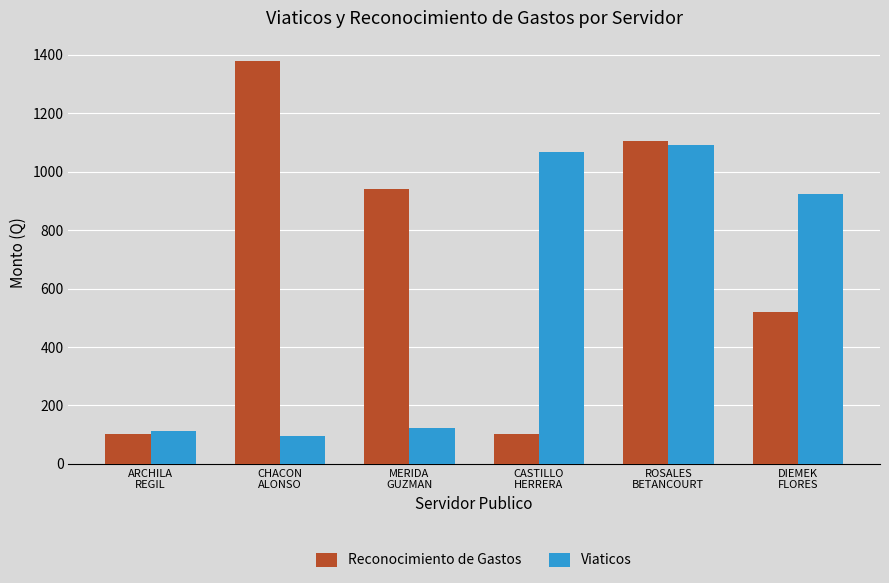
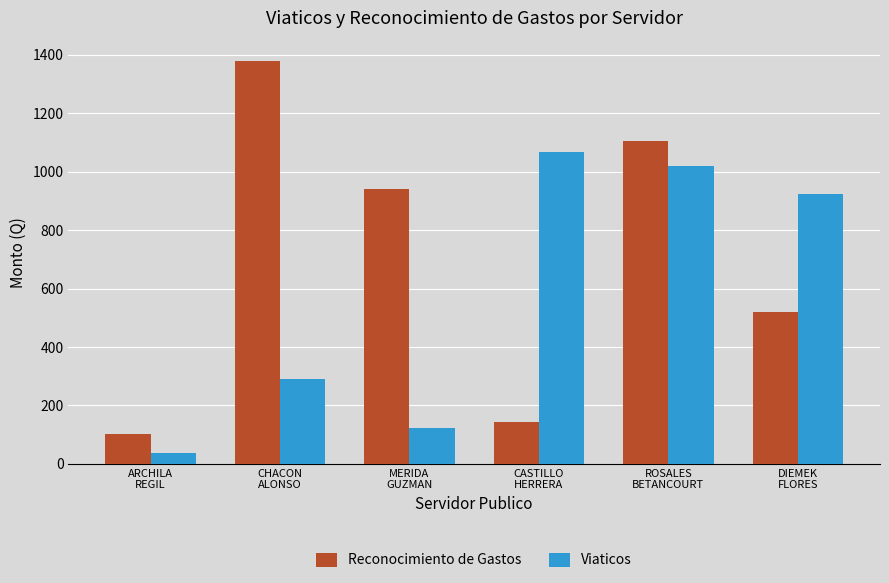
Viaticos, ARCHILA REGIL: 110 -> 40
Viaticos, CHACON ALONSO: 100 -> 290
Reconocimiento de Gastos, CASTILLO HERRERA: 100 -> 140
Viaticos, ROSALES BETANCOURT: 1090 -> 1020
